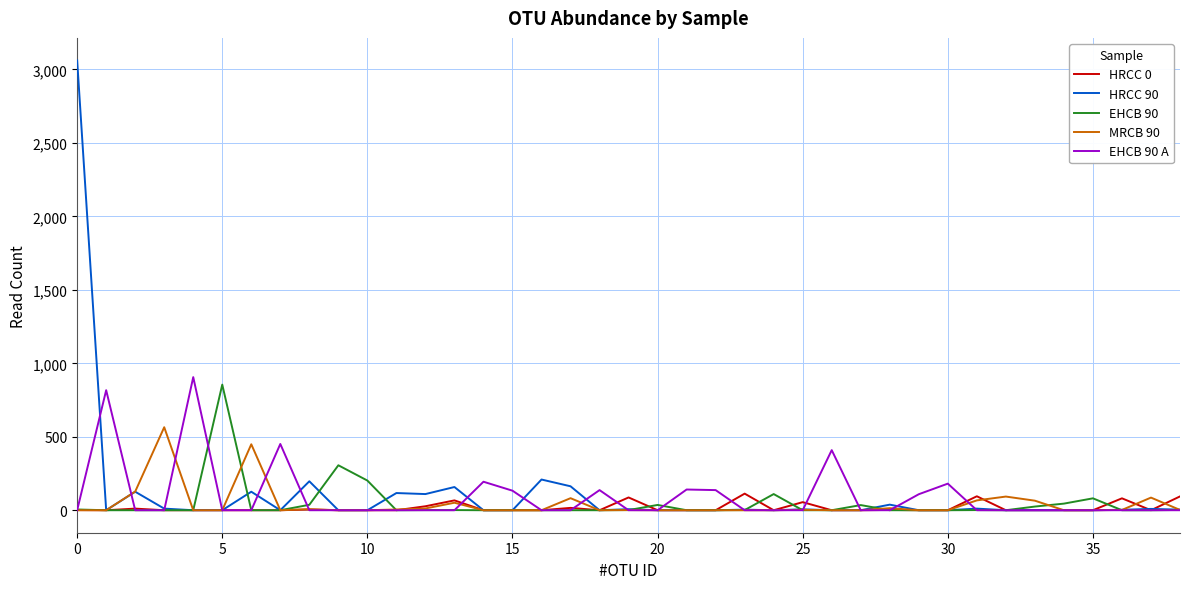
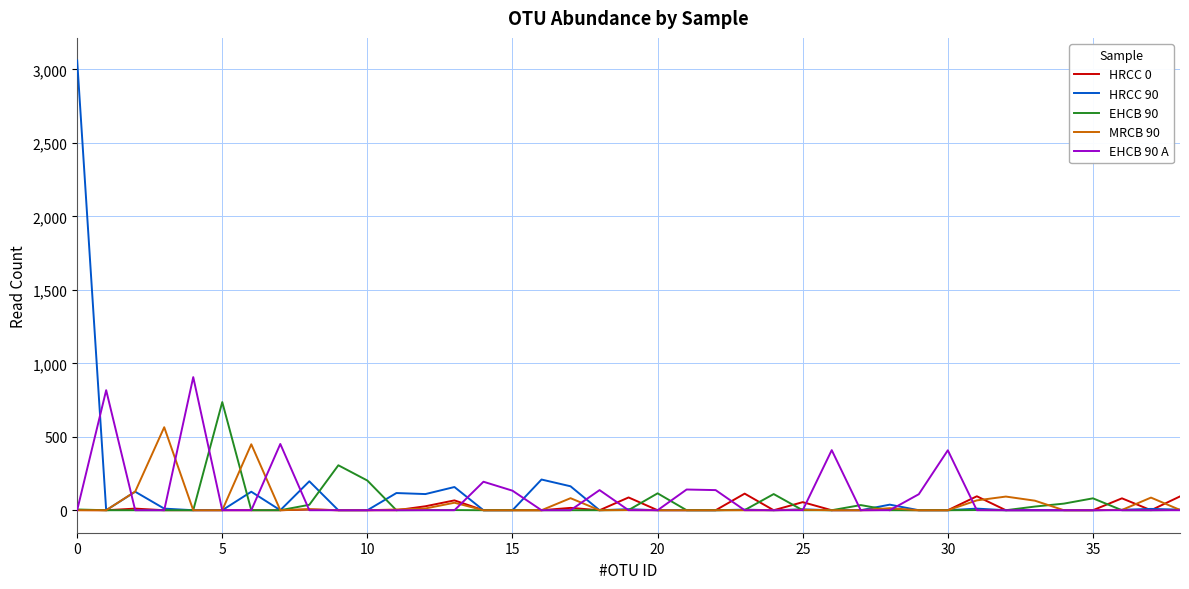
EHCB 90, 5: 860 -> 740
EHCB 90, 20: 40 -> 120
EHCB 90 A, 30: 180 -> 410
